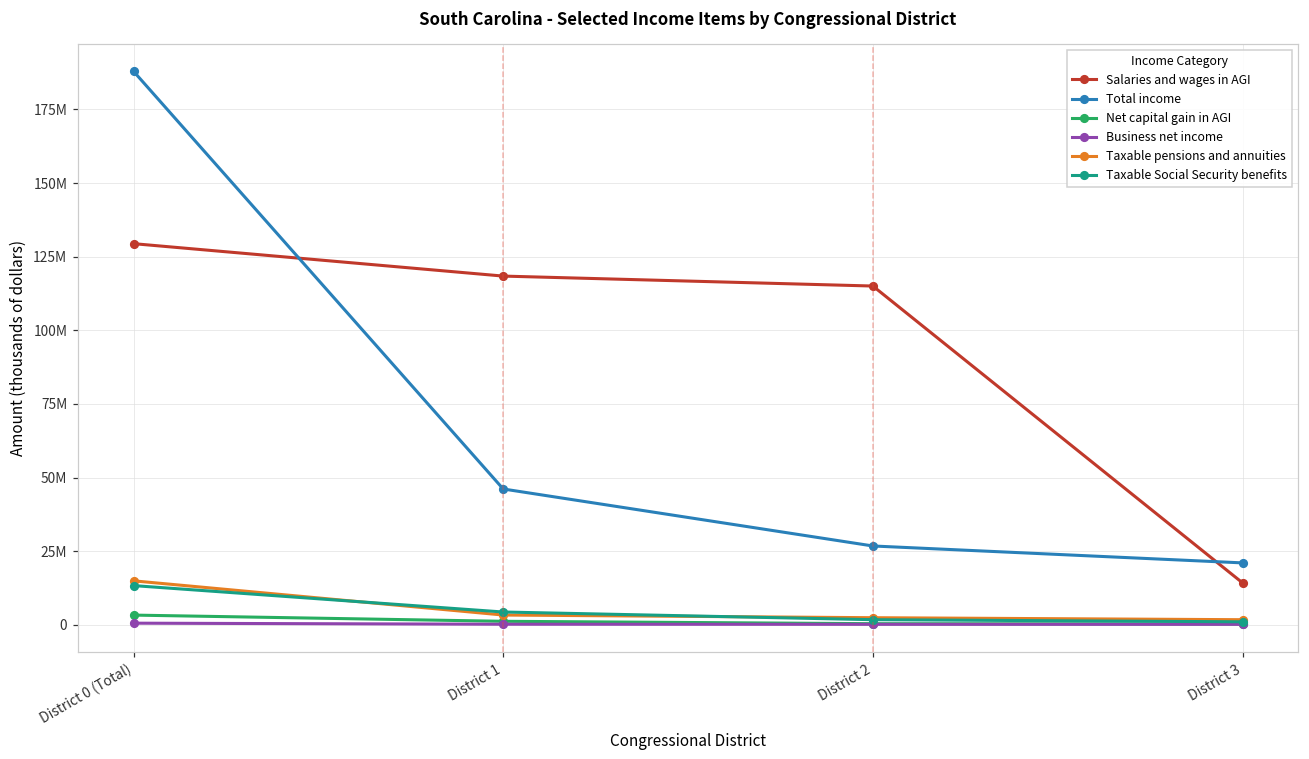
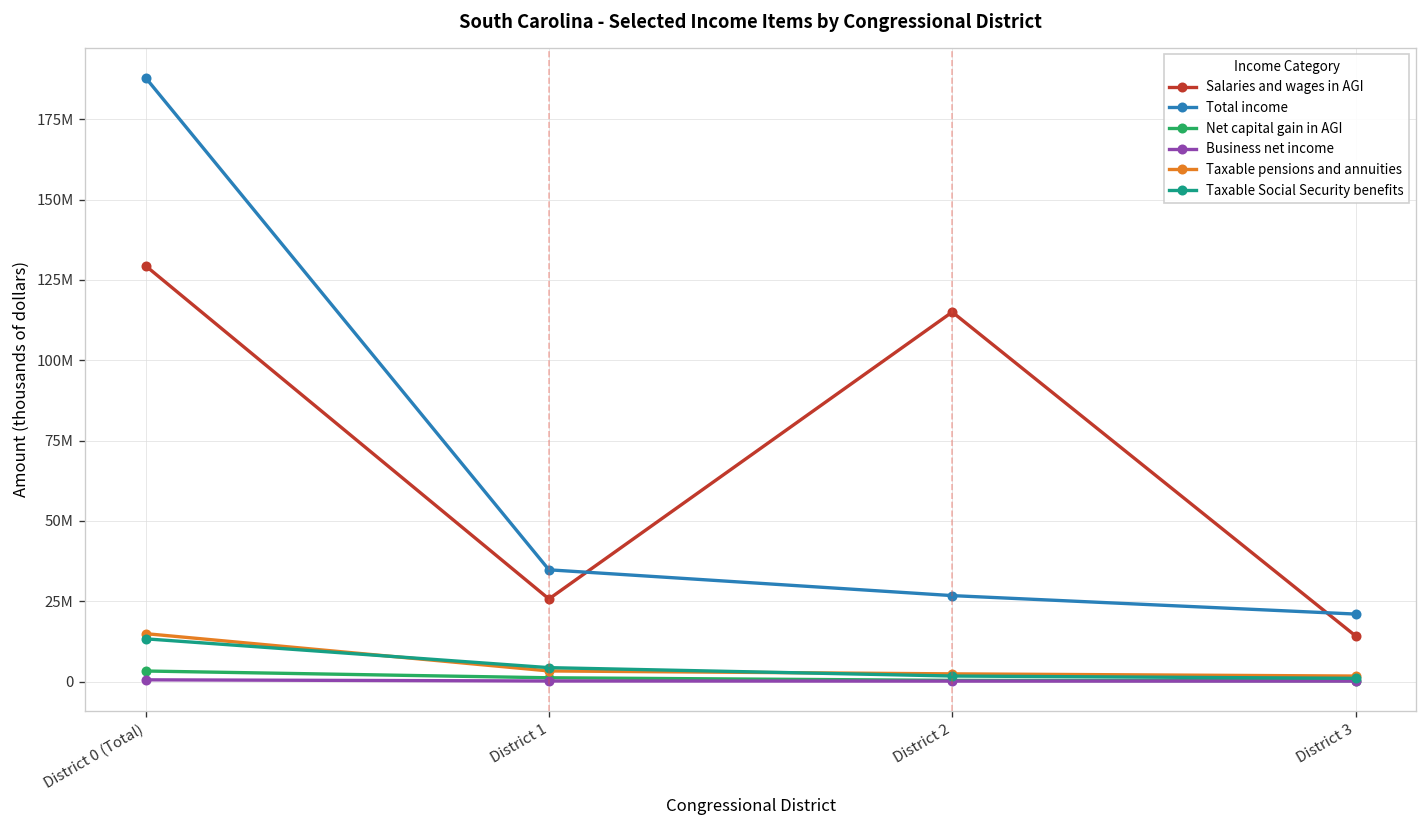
Salaries and wages in AGI, District 1: 118000000 -> 26000000
Total income, District 1: 46000000 -> 35000000
